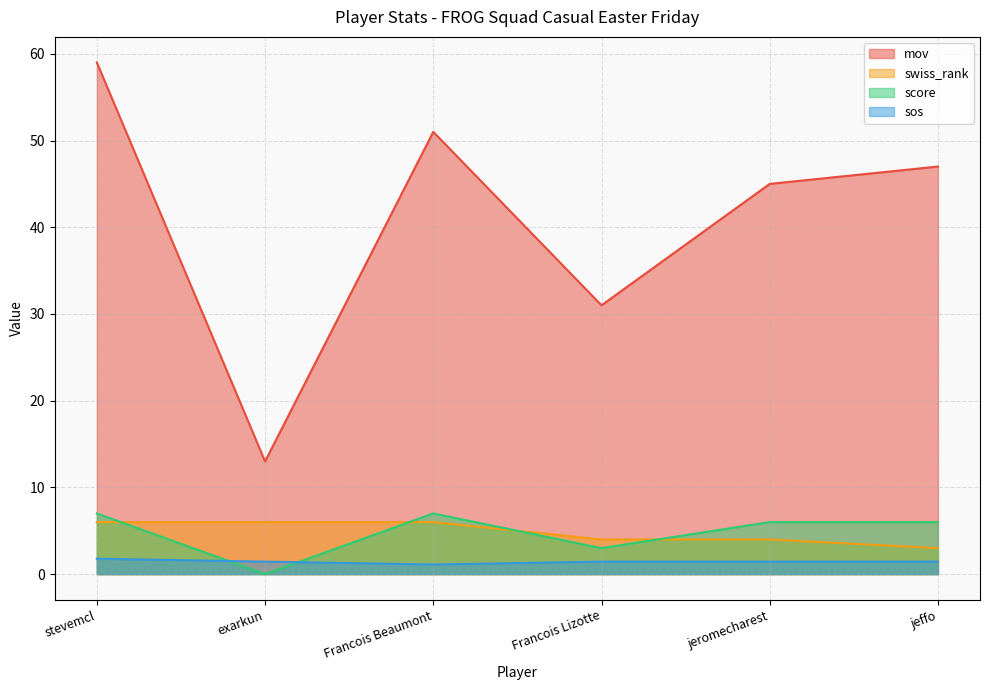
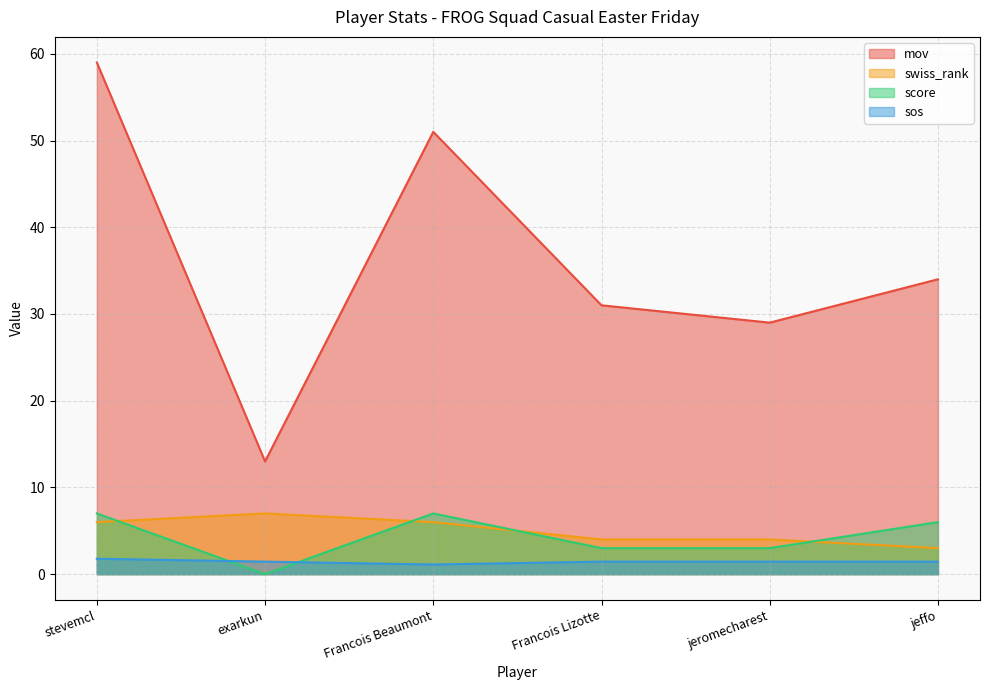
swiss_rank, exarkun: 6 -> 7
mov, jeromecharest: 45 -> 29
score, jeromecharest: 6 -> 3
mov, jeffo: 47 -> 34
